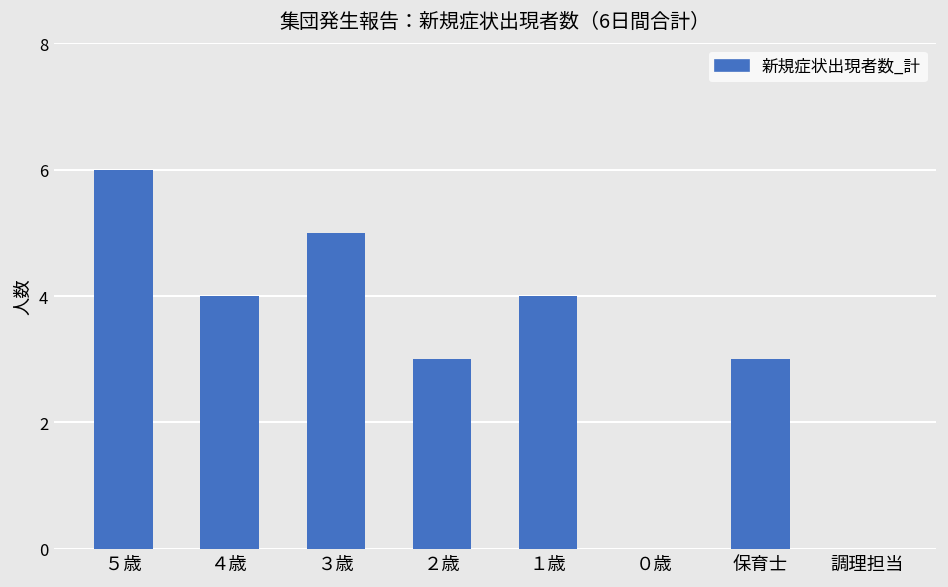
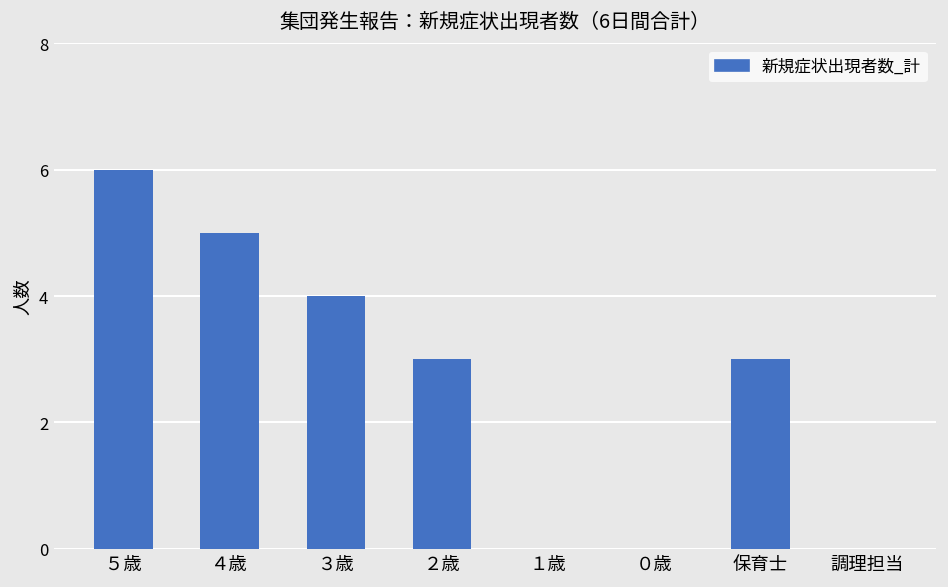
４歳: 4 -> 5
３歳: 5 -> 4
１歳: 4 -> 0
